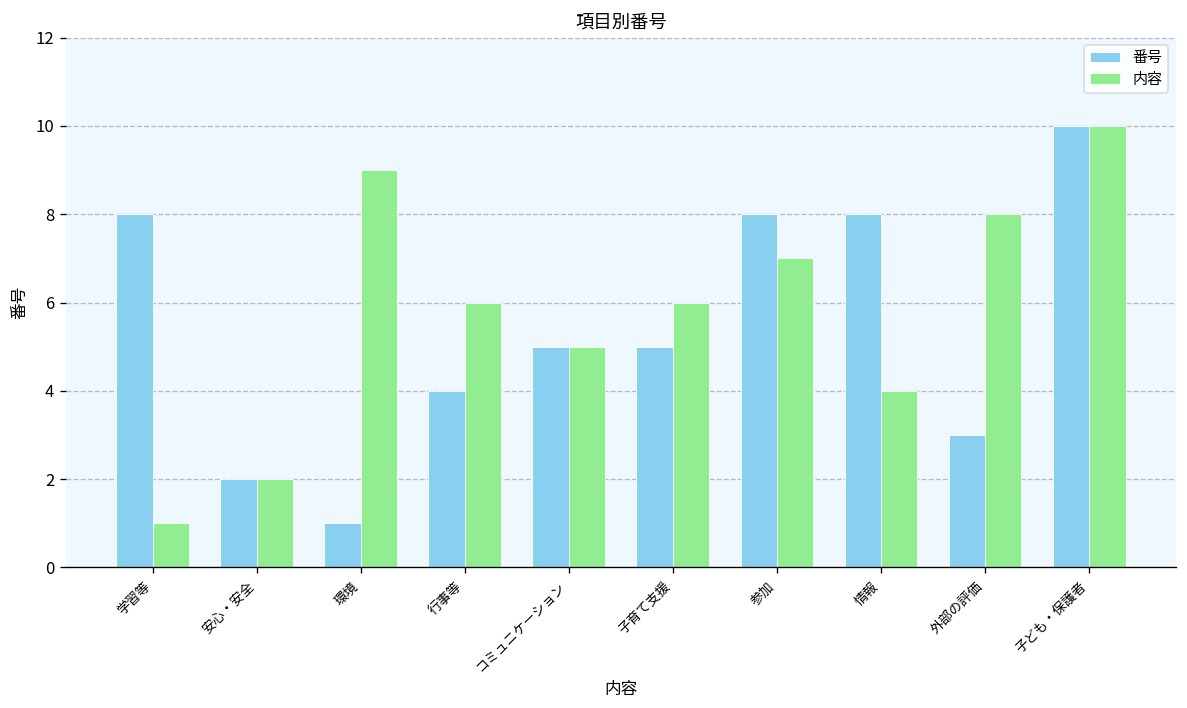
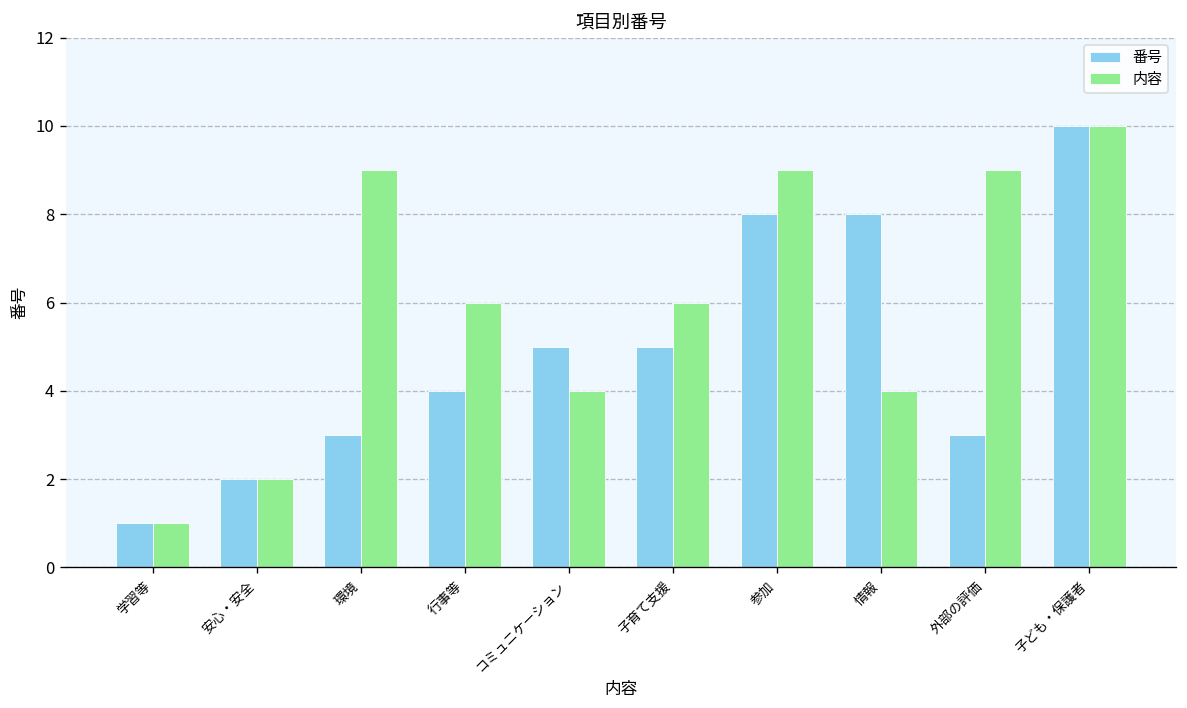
番号, 学習等: 8 -> 1
番号, 環境: 1 -> 3
内容, コミュニケーション: 5 -> 4
内容, 参加: 7 -> 9
内容, 外部の評価: 8 -> 9
